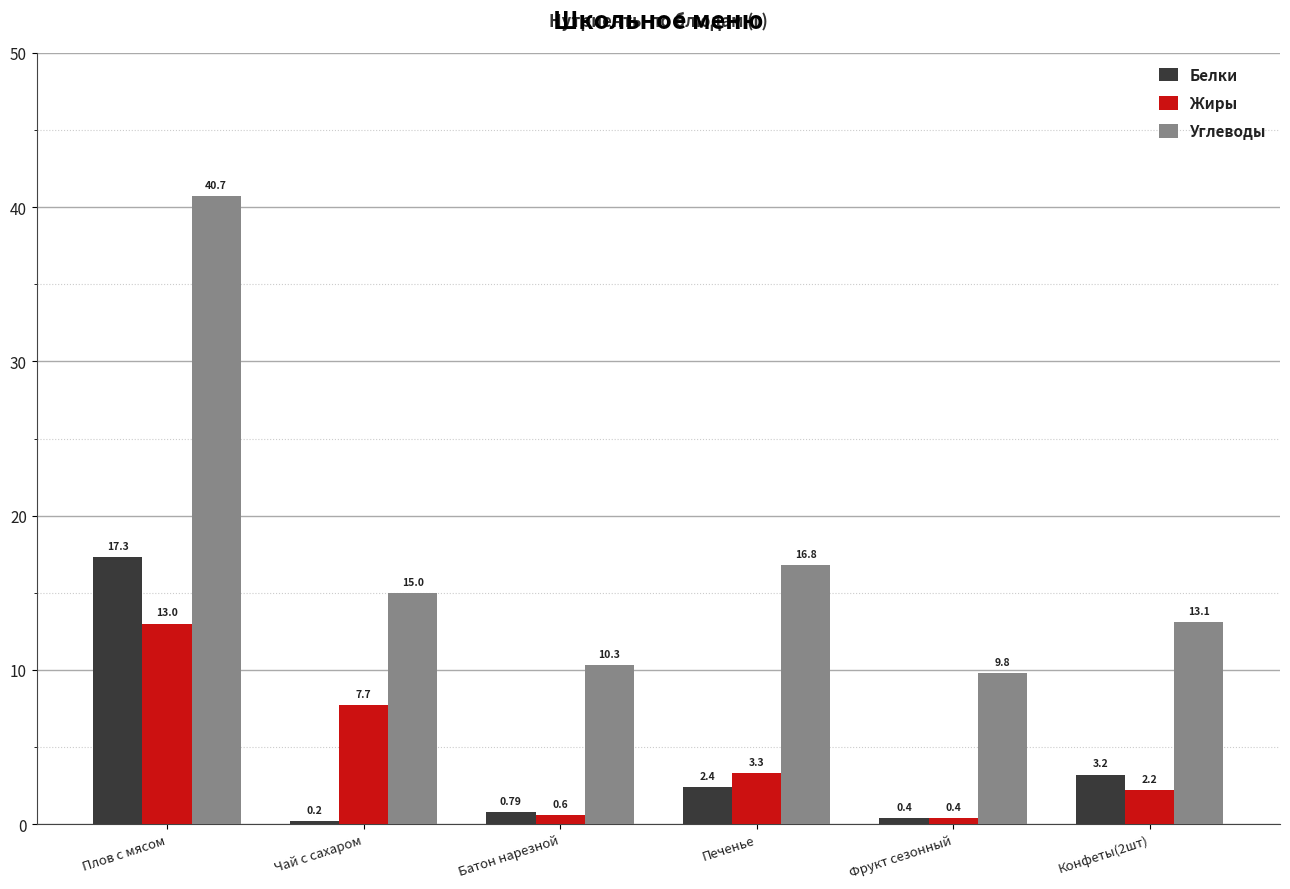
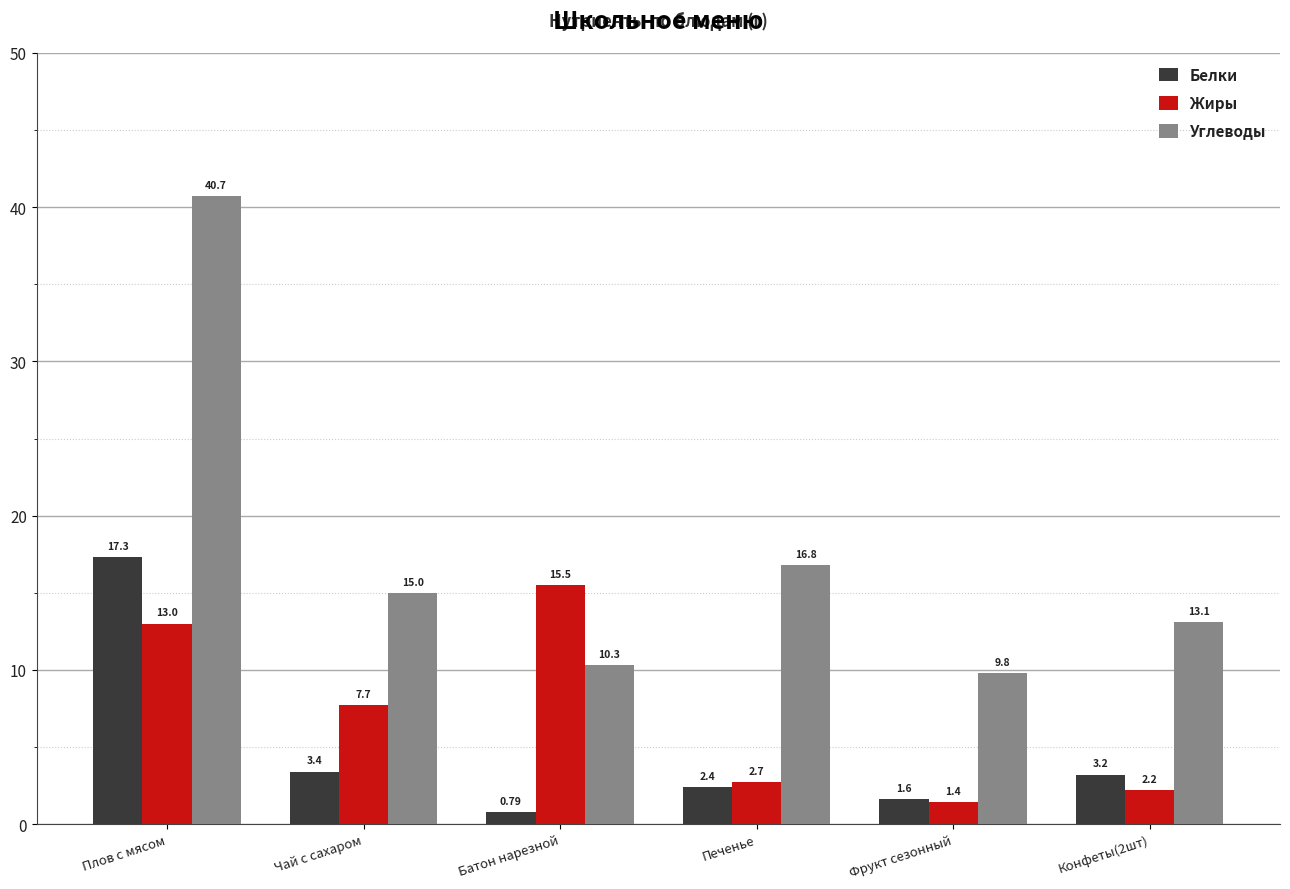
Белки, Чай с сахаром: 0.2 -> 3.4
Жиры, Батон нарезной: 0.6 -> 15.5
Жиры, Печенье: 3.3 -> 2.7
Белки, Фрукт сезонный: 0.4 -> 1.6
Жиры, Фрукт сезонный: 0.4 -> 1.4
